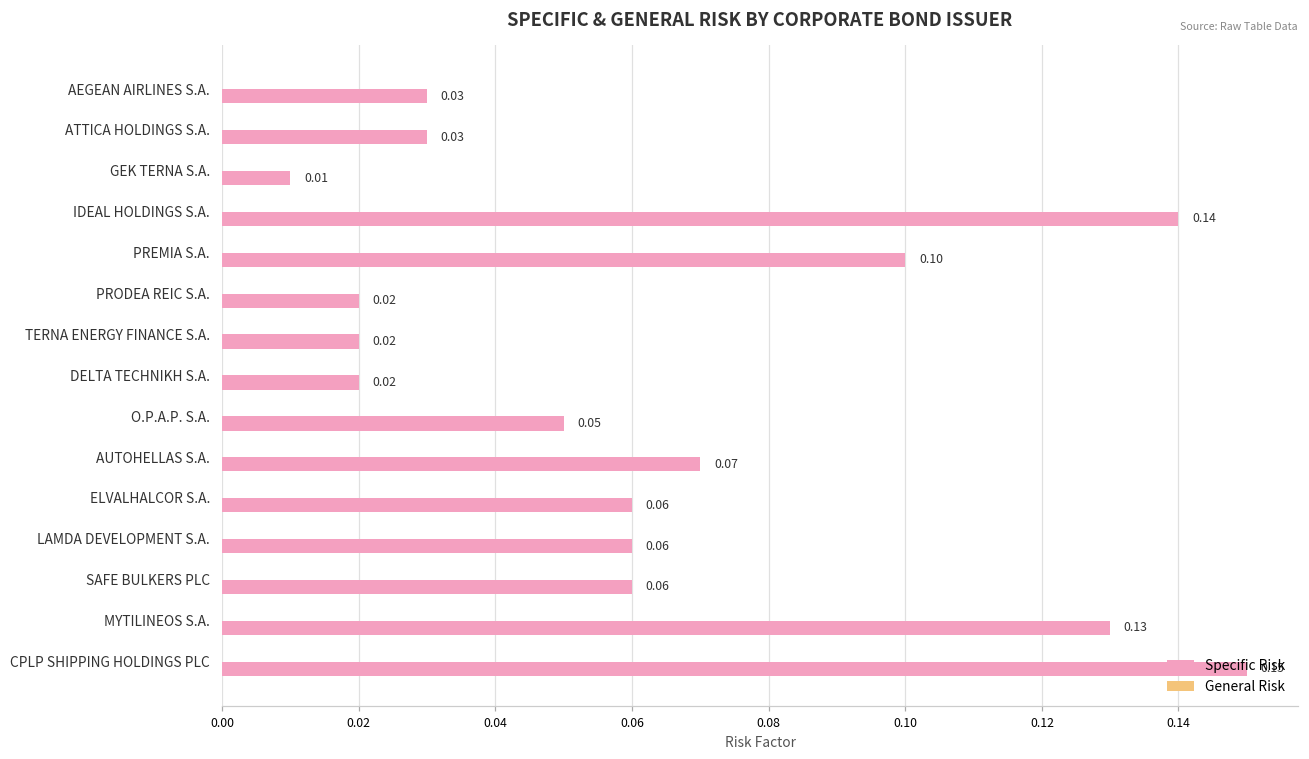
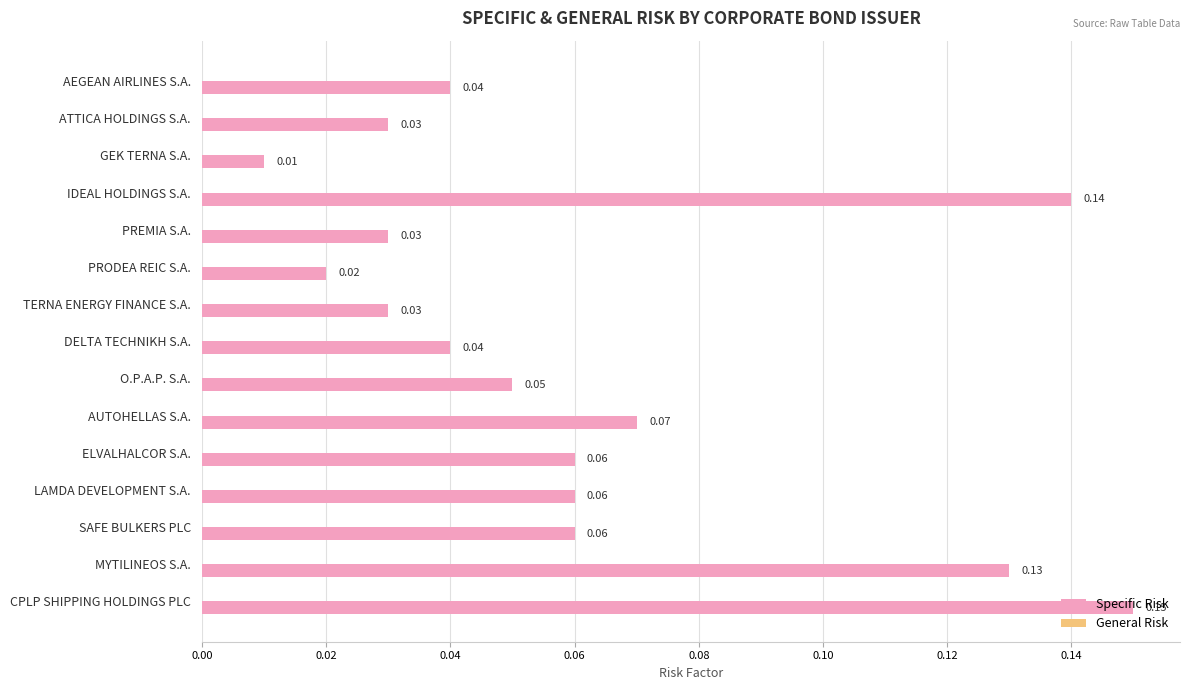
Specific Risk, AEGEAN AIRLINES S.A.: 0.03 -> 0.04
Specific Risk, PREMIA S.A.: 0.10 -> 0.03
Specific Risk, TERNA ENERGY FINANCE S.A.: 0.02 -> 0.03
Specific Risk, DELTA TECHNIKH S.A.: 0.02 -> 0.04
